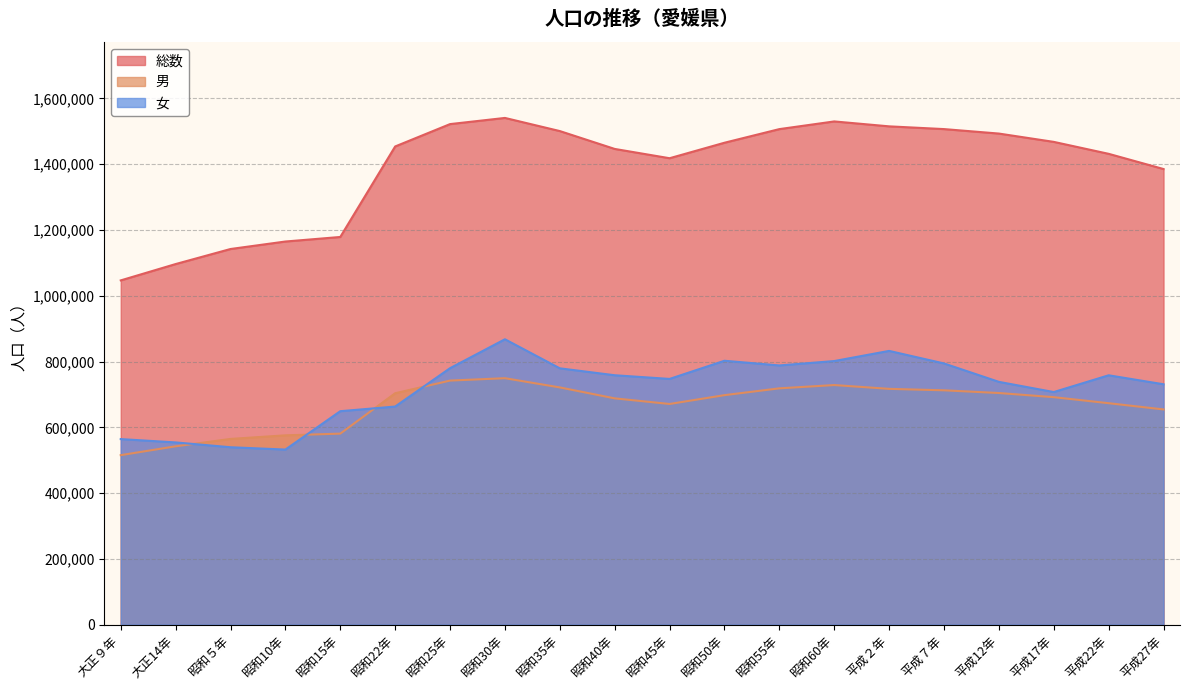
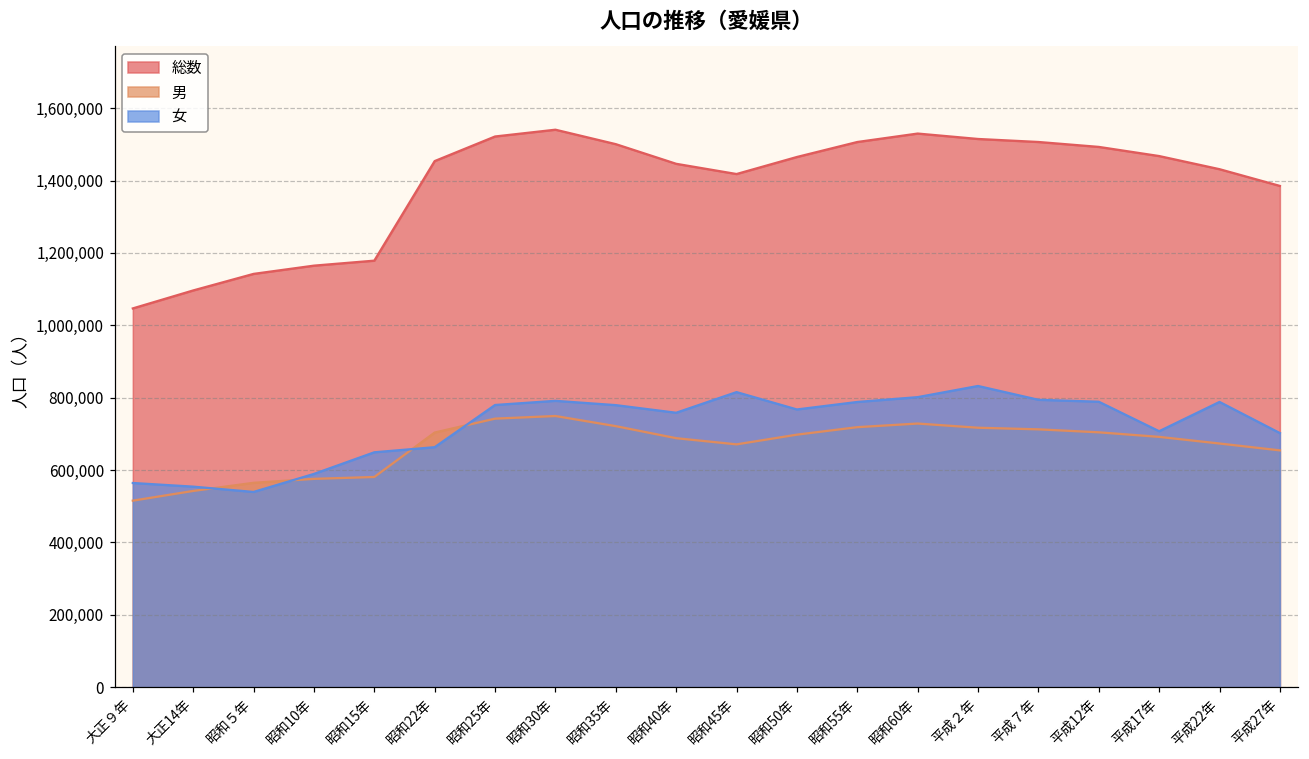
女, 昭和10年: 530,000 -> 590,000
女, 昭和30年: 870,000 -> 790,000
女, 昭和45年: 750,000 -> 820,000
女, 昭和50年: 800,000 -> 770,000
女, 平成12年: 740,000 -> 790,000
女, 平成22年: 760,000 -> 790,000
女, 平成27年: 730,000 -> 700,000
